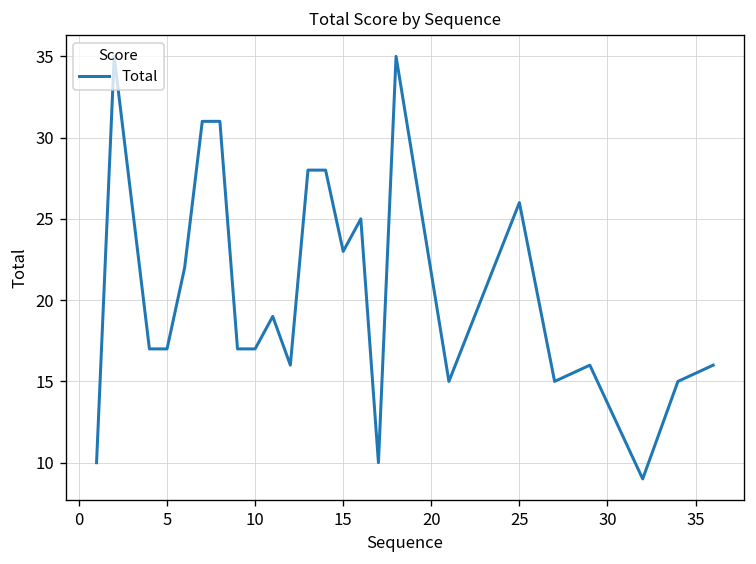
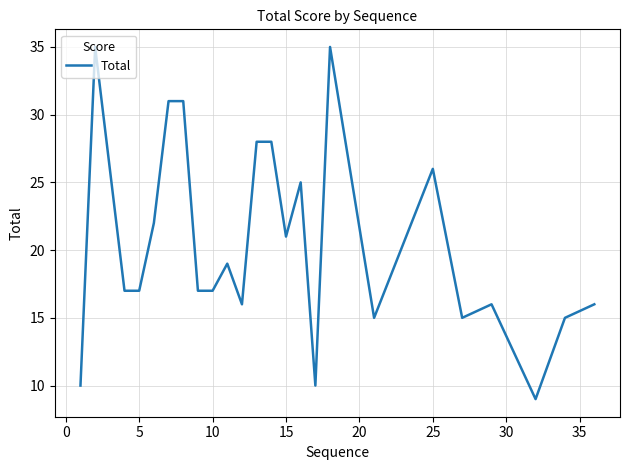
15: 23 -> 21
